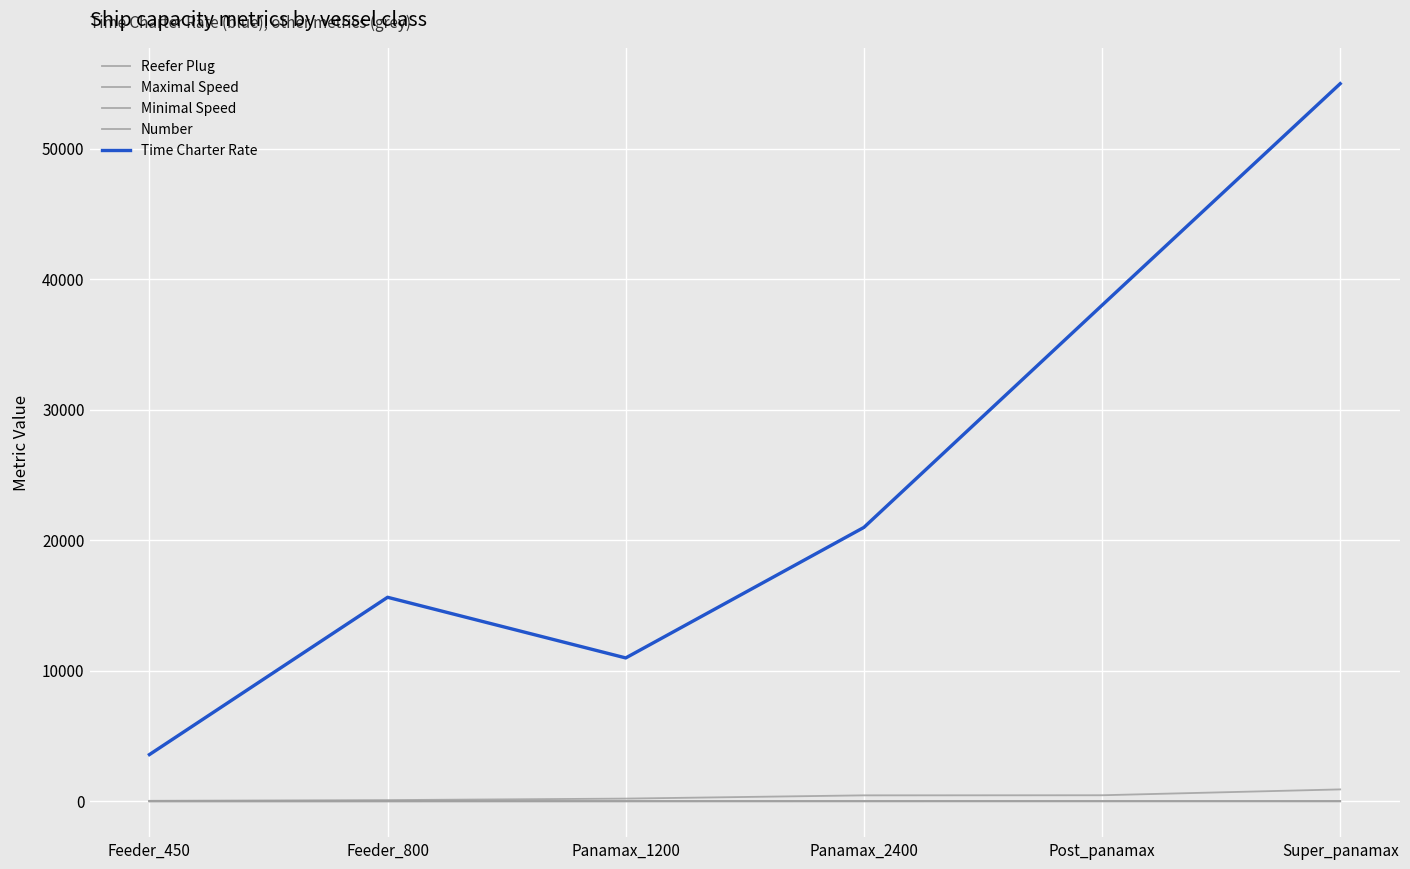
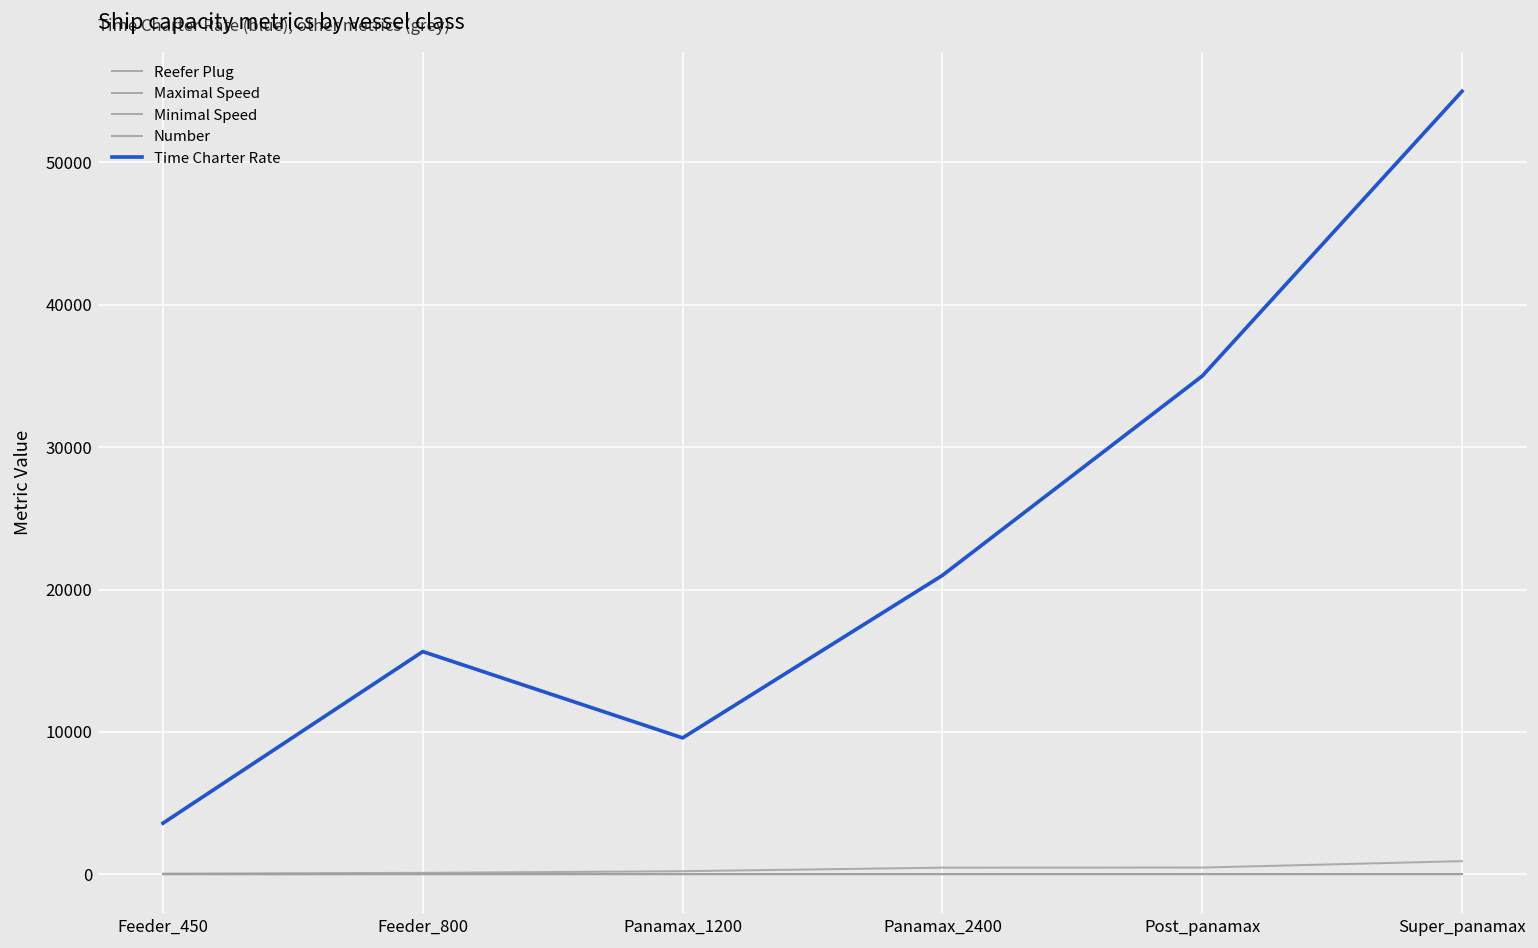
Time Charter Rate, Panamax_1200: 11000 -> 9600
Time Charter Rate, Post_panamax: 38000 -> 35000
